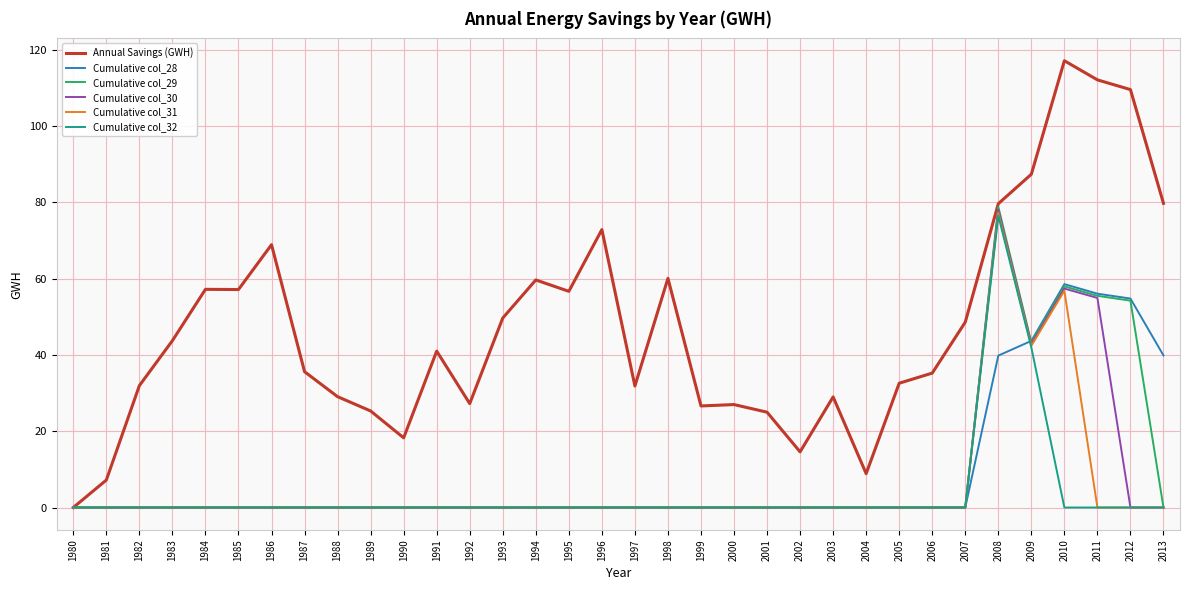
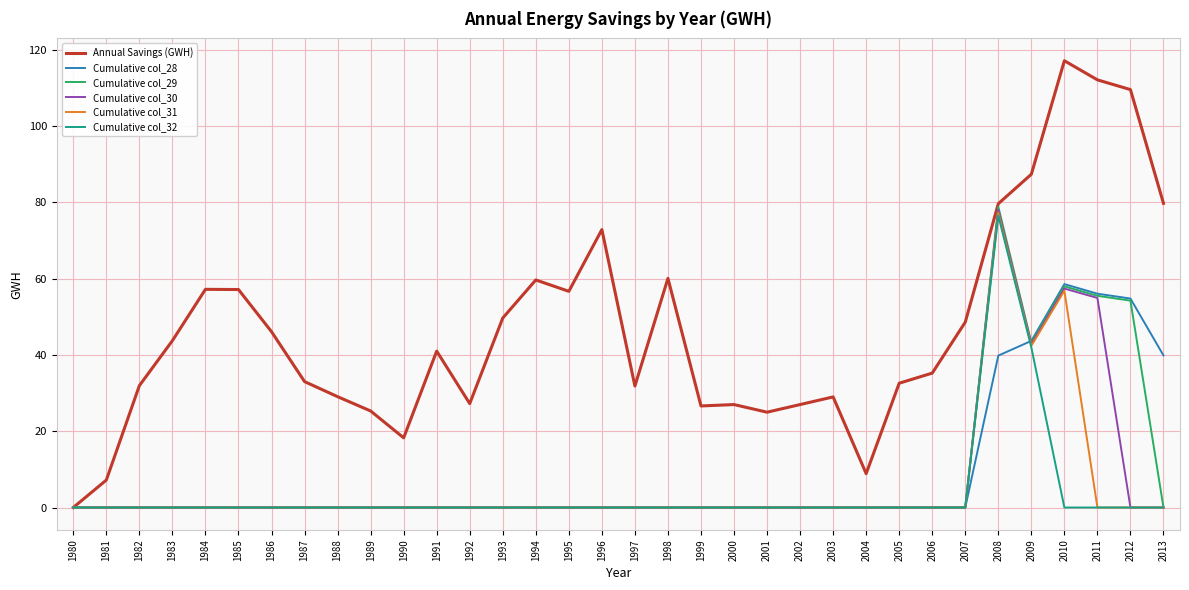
Annual Savings (GWH), 1986: 69 -> 46
Annual Savings (GWH), 1987: 36 -> 33
Annual Savings (GWH), 2002: 15 -> 27
